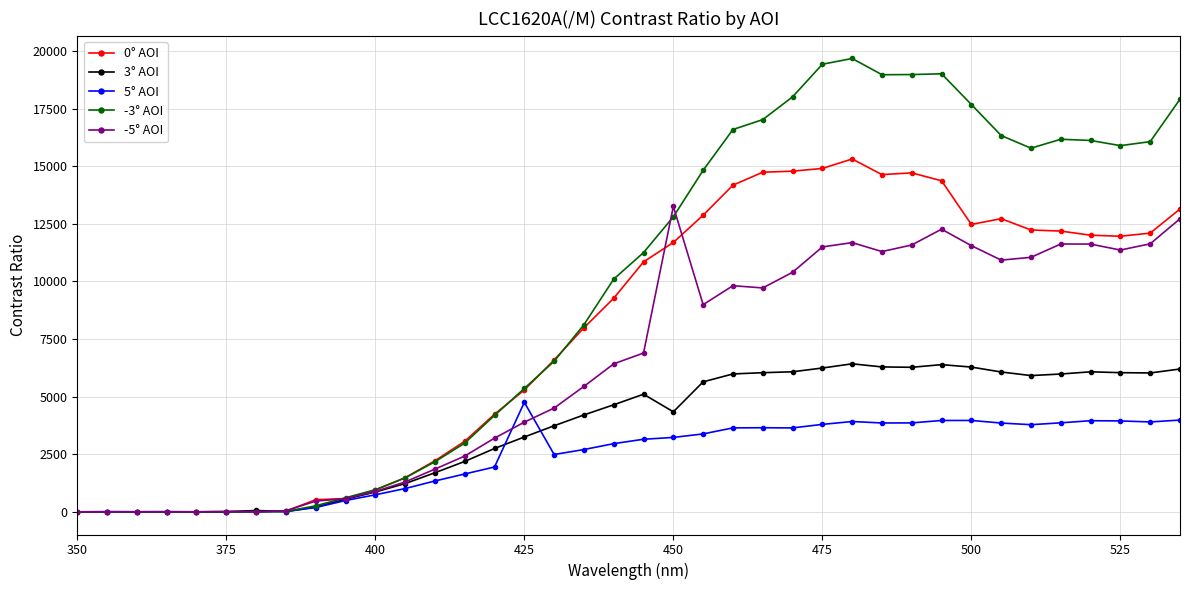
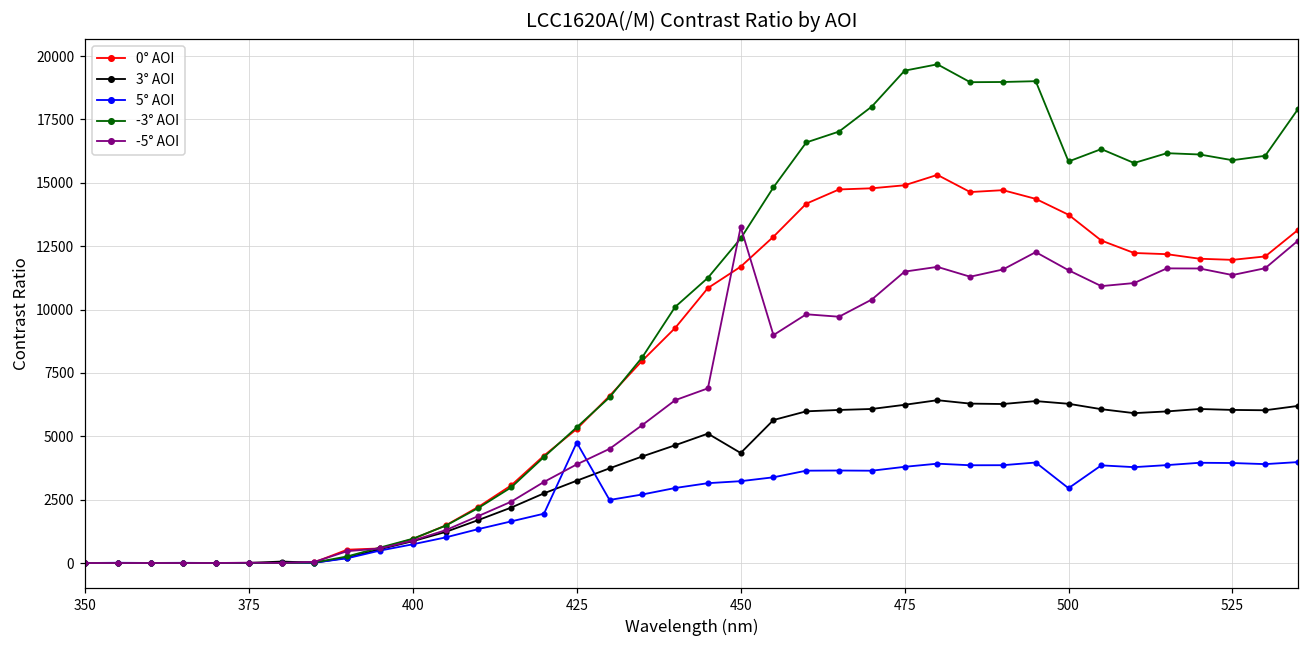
0° AOI, 500: 12500 -> 13700
5° AOI, 500: 4000 -> 3000
-3° AOI, 500: 17700 -> 15800
